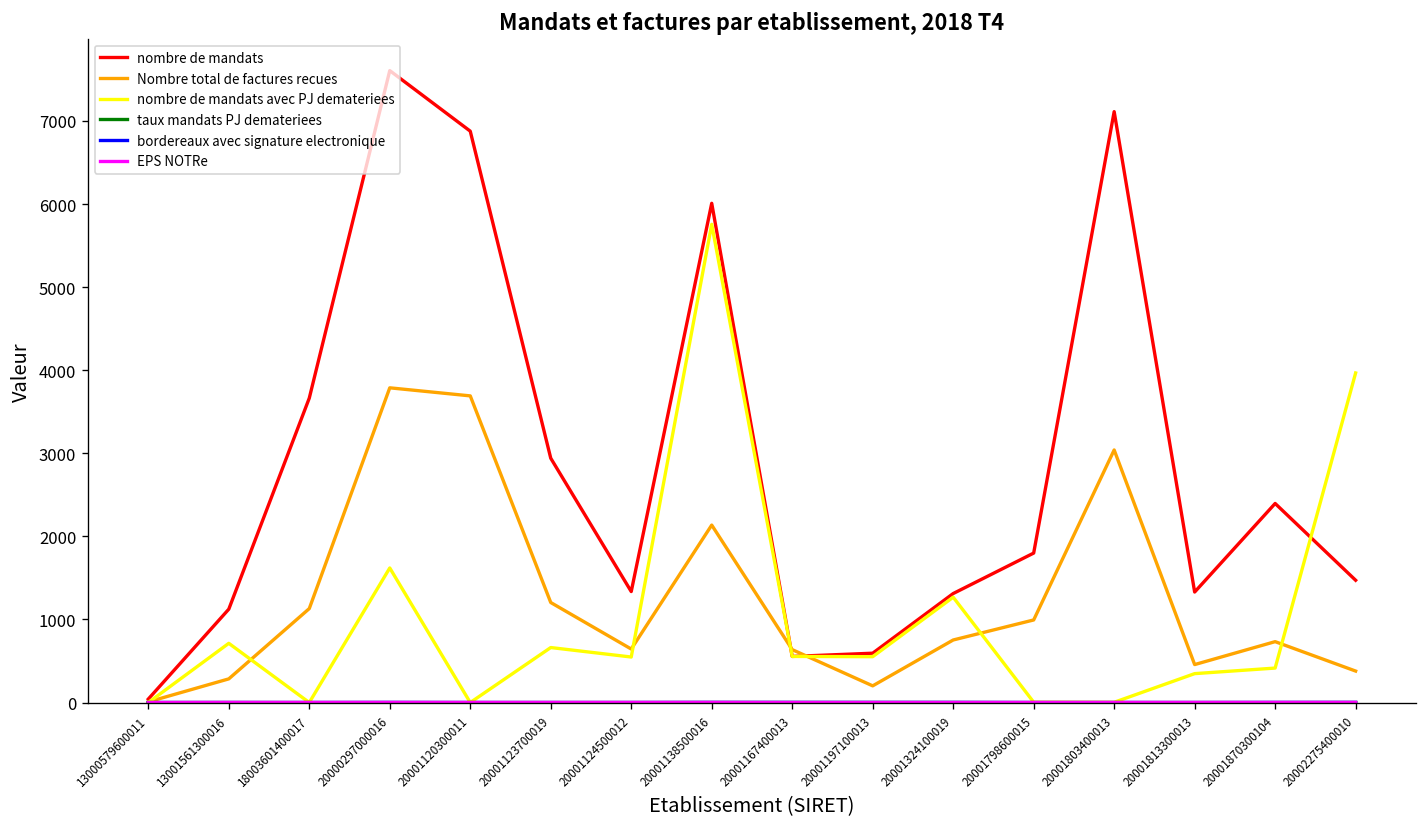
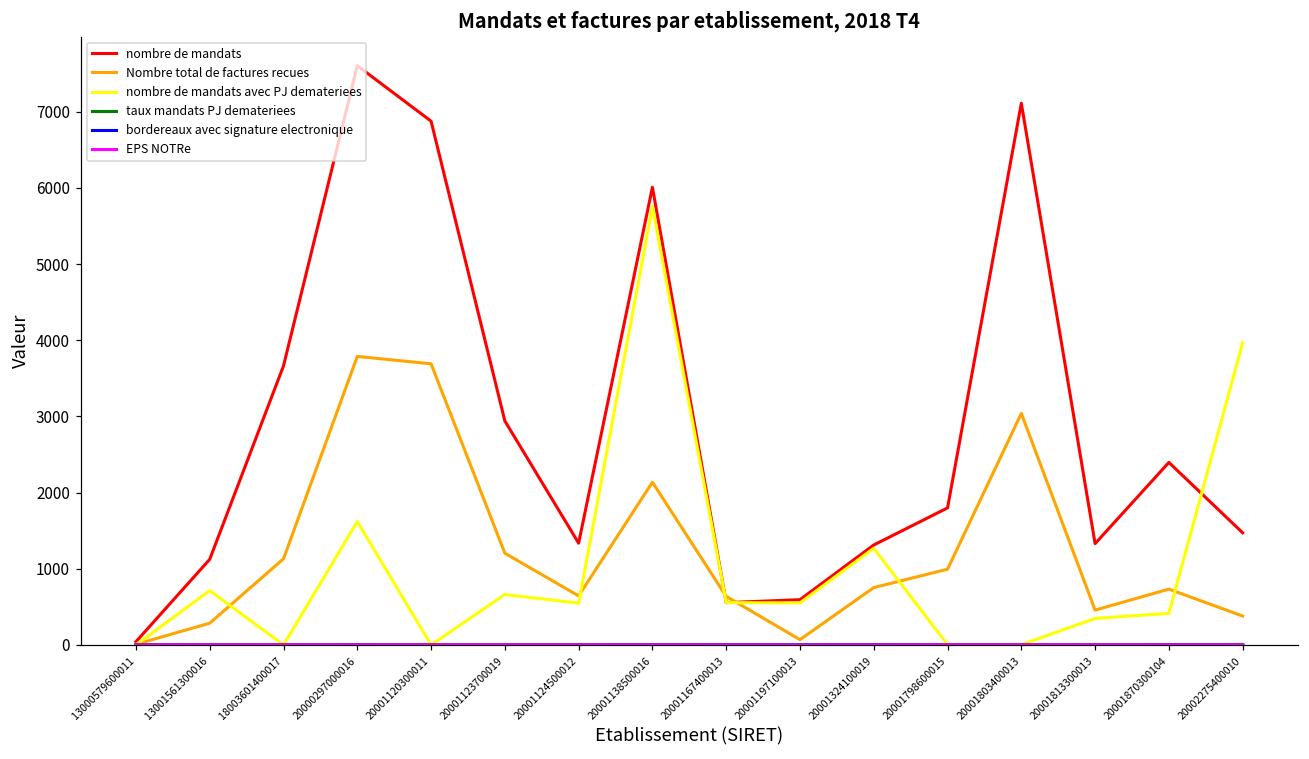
Nombre total de factures recues, 20001197100013: 200 -> 100
